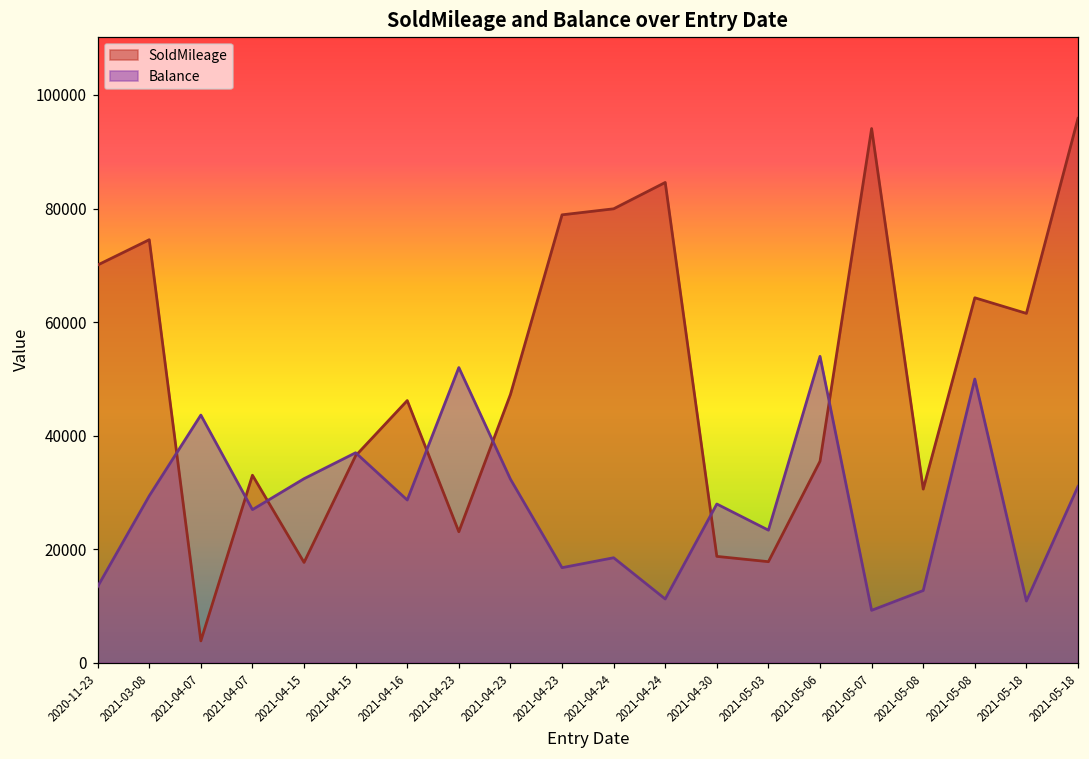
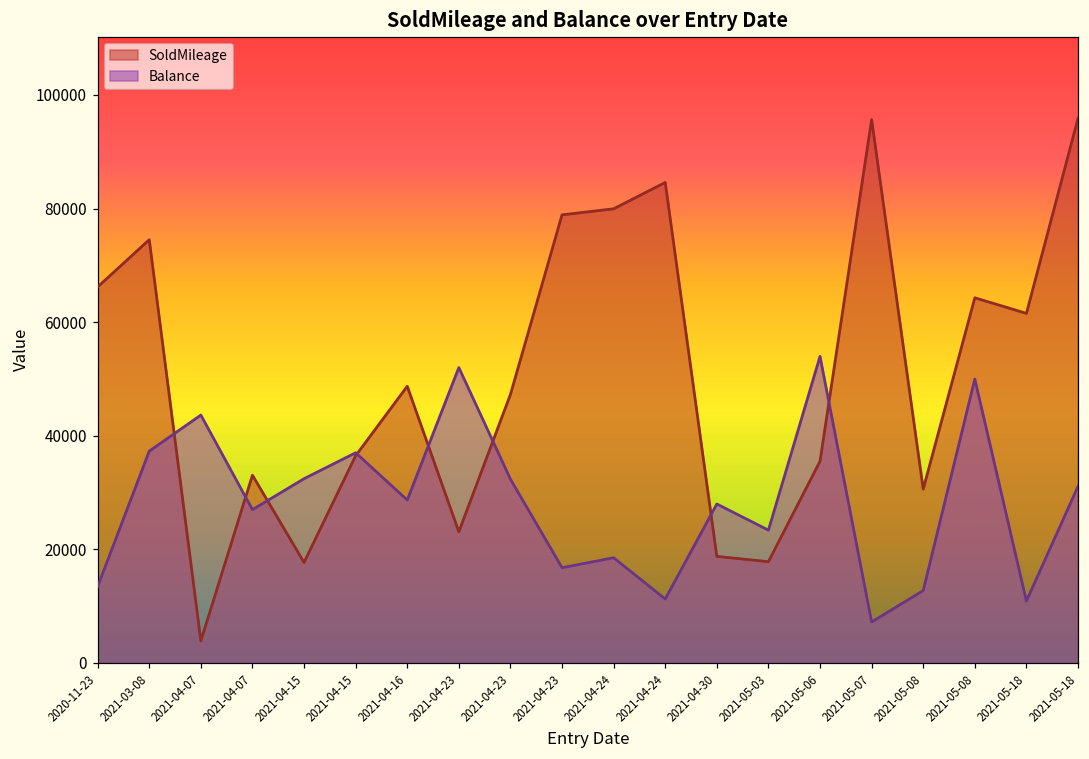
SoldMileage, 2020-11-23: 70000 -> 66000
Balance, 2021-03-08: 29000 -> 37000
SoldMileage, 2021-04-16: 46000 -> 49000
SoldMileage, 2021-05-07: 94000 -> 96000
Balance, 2021-05-07: 9000 -> 7000
